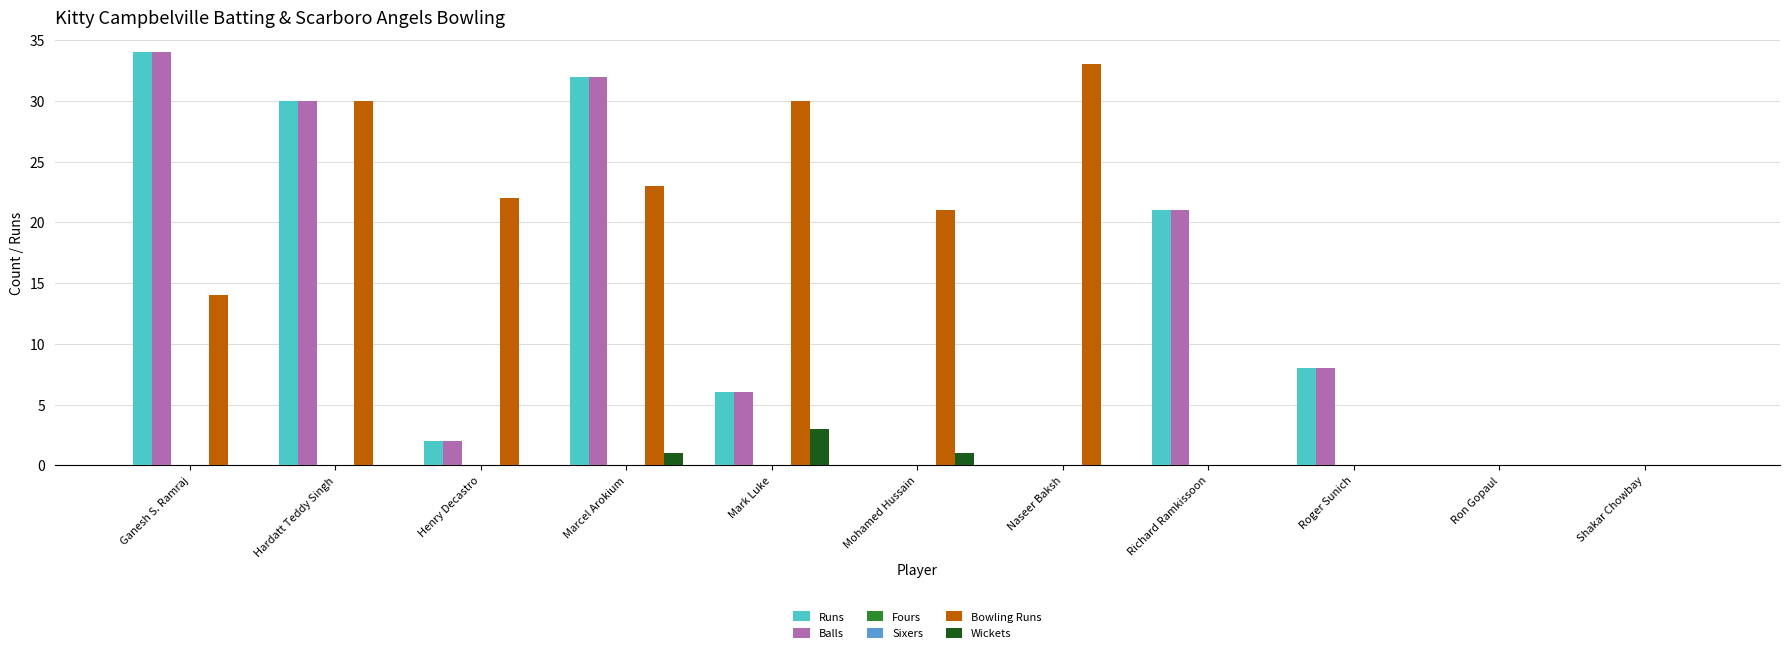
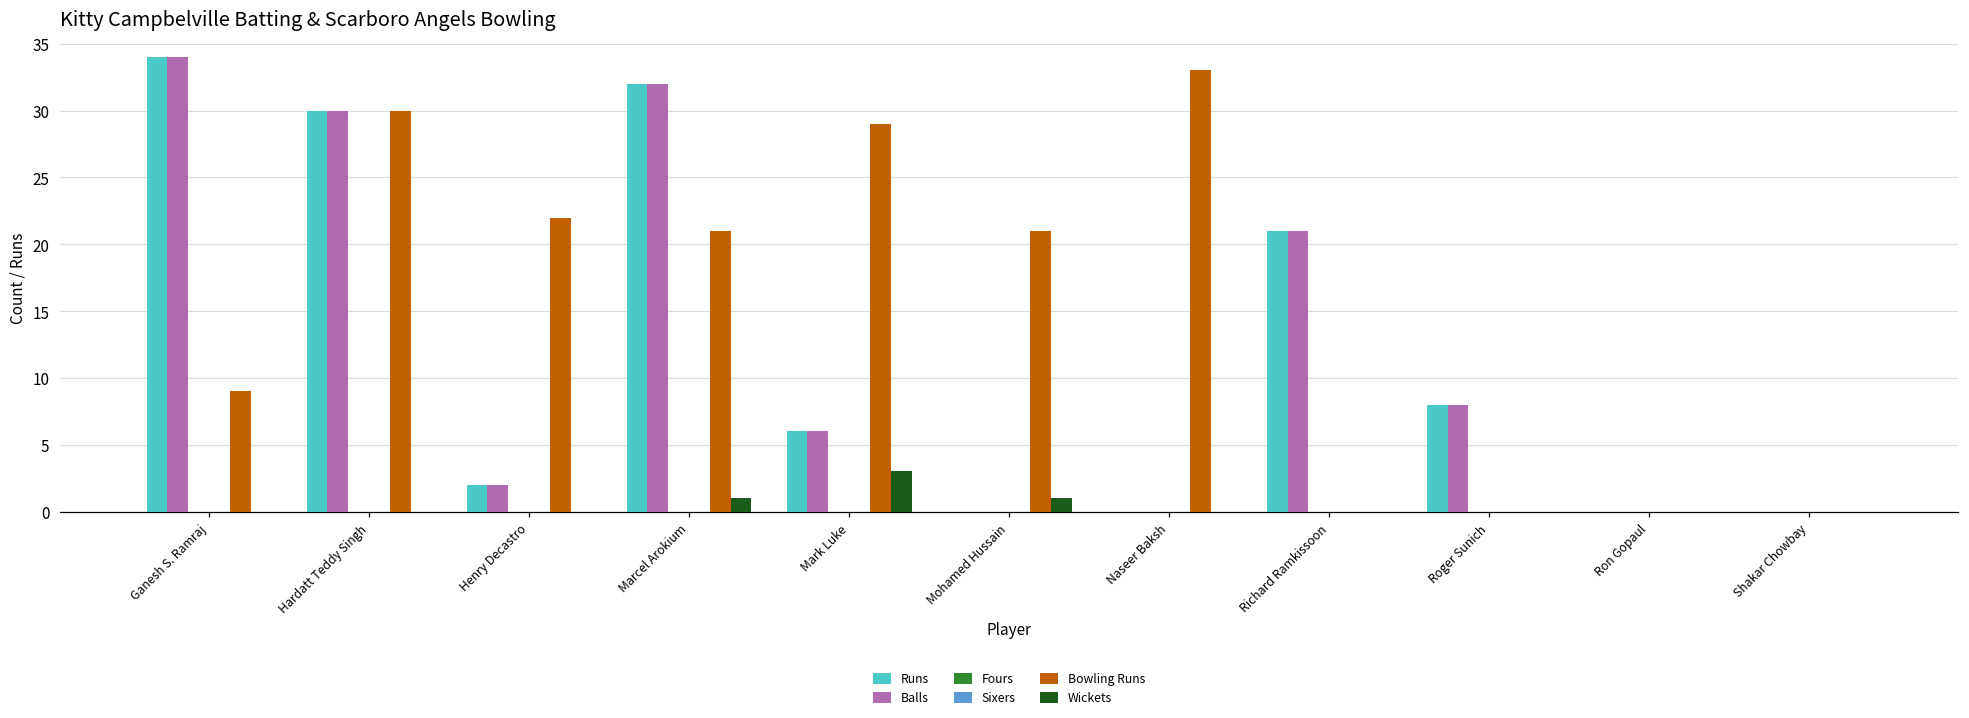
Bowling Runs, Ganesh S. Ramraj: 14 -> 9
Bowling Runs, Marcel Arokium: 23 -> 21
Bowling Runs, Mark Luke: 30 -> 29
